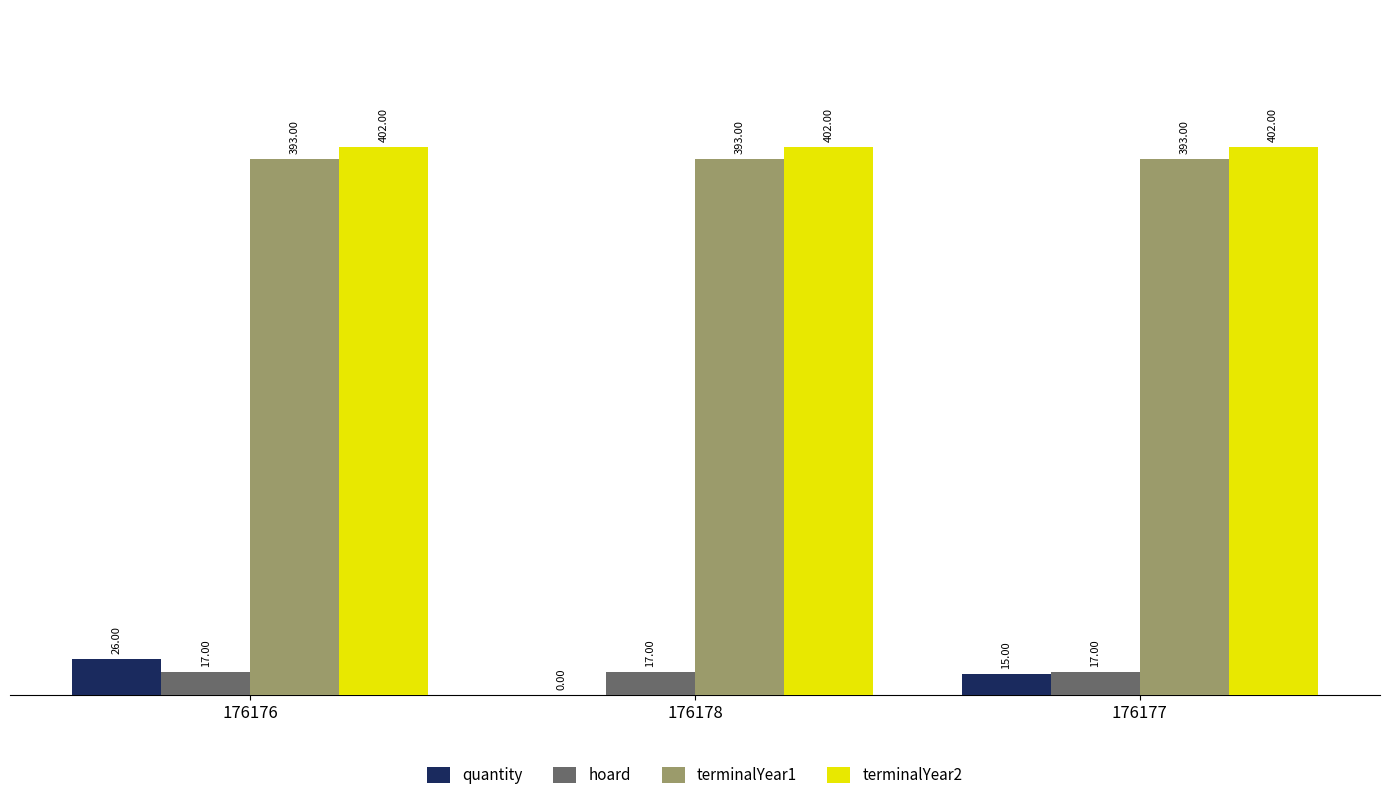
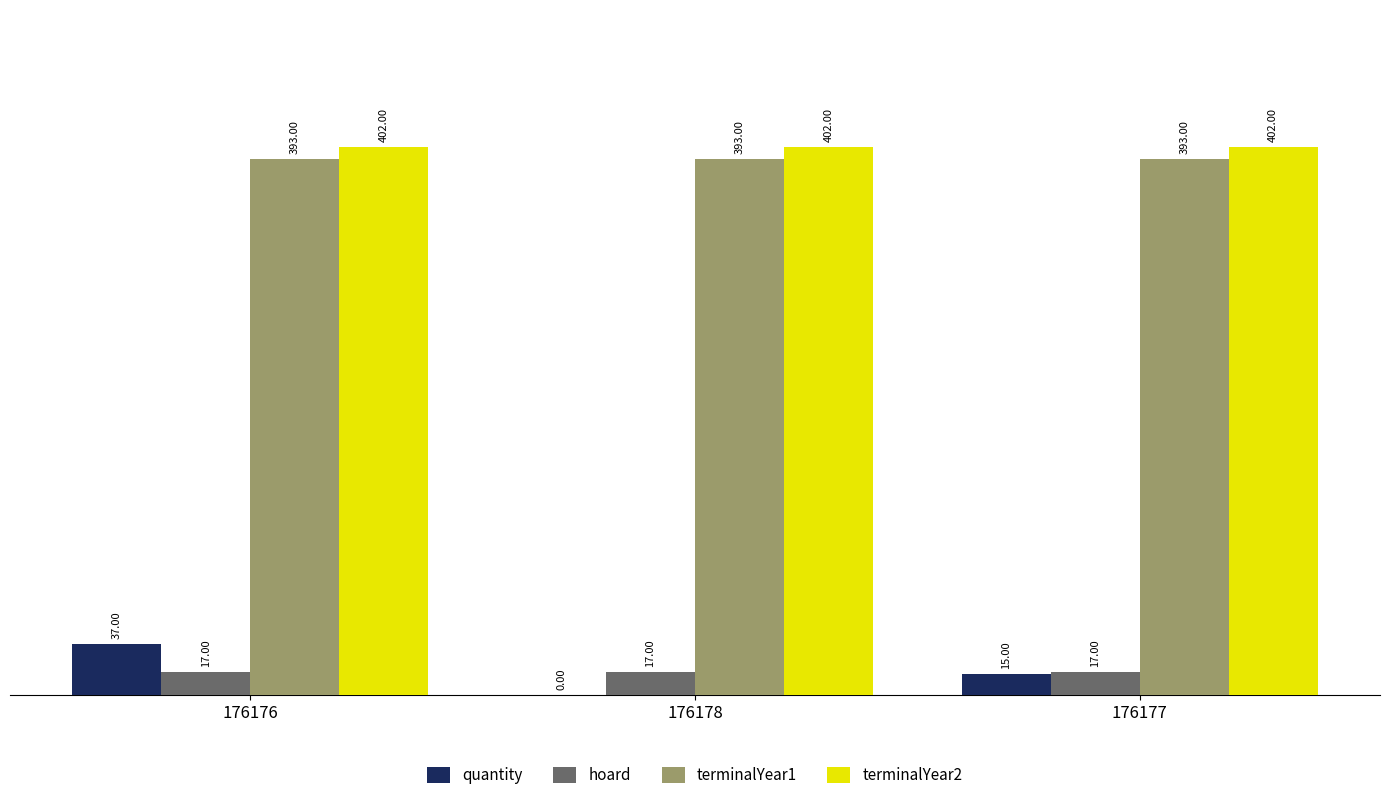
quantity, 176176: 26.00 -> 37.00
